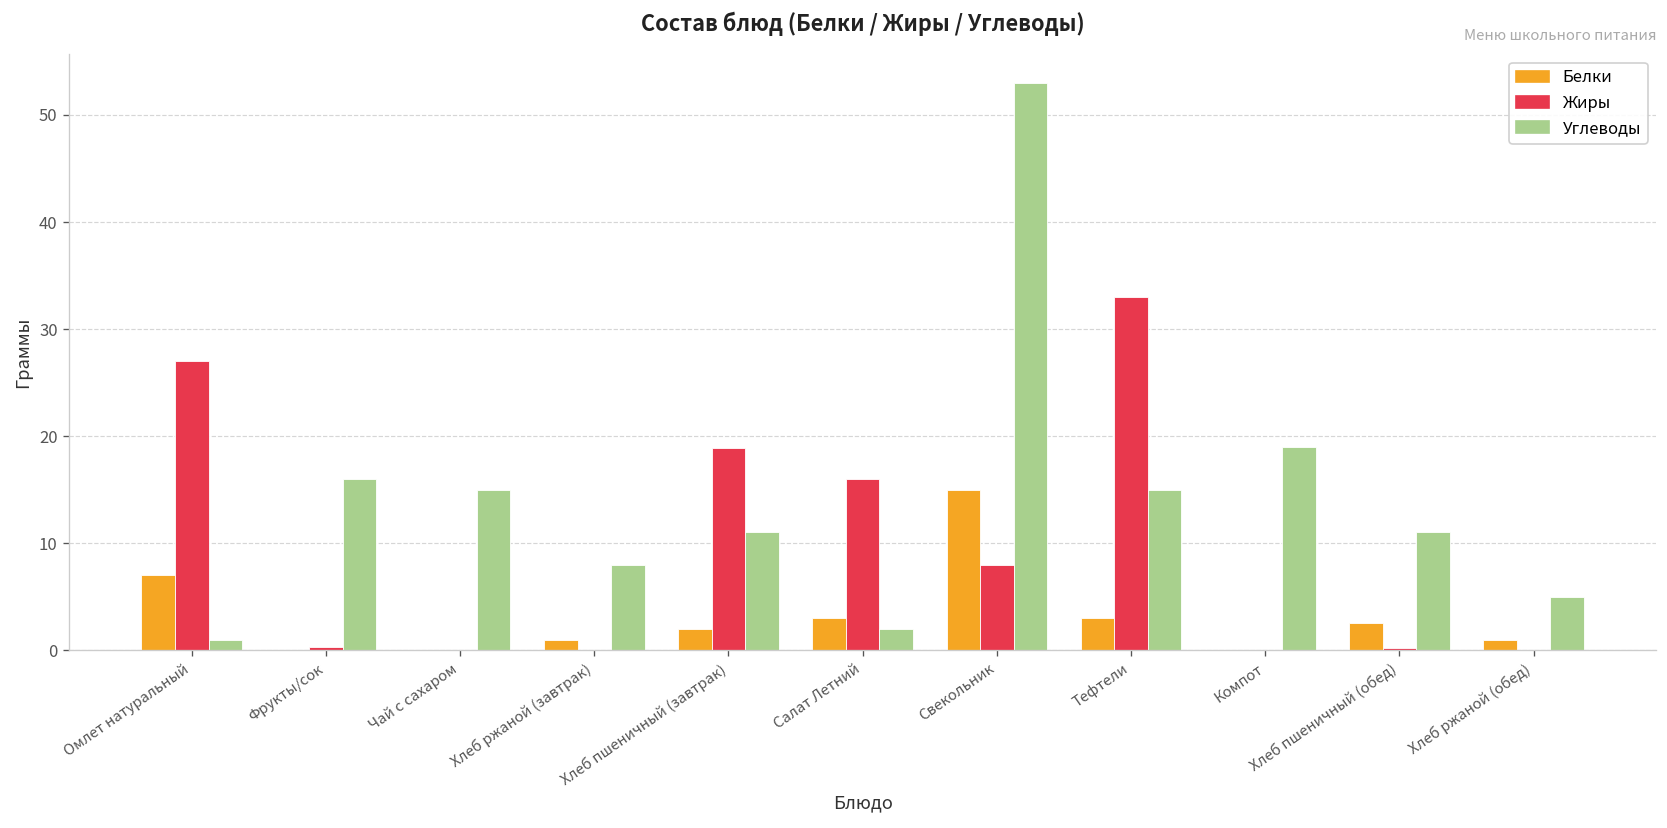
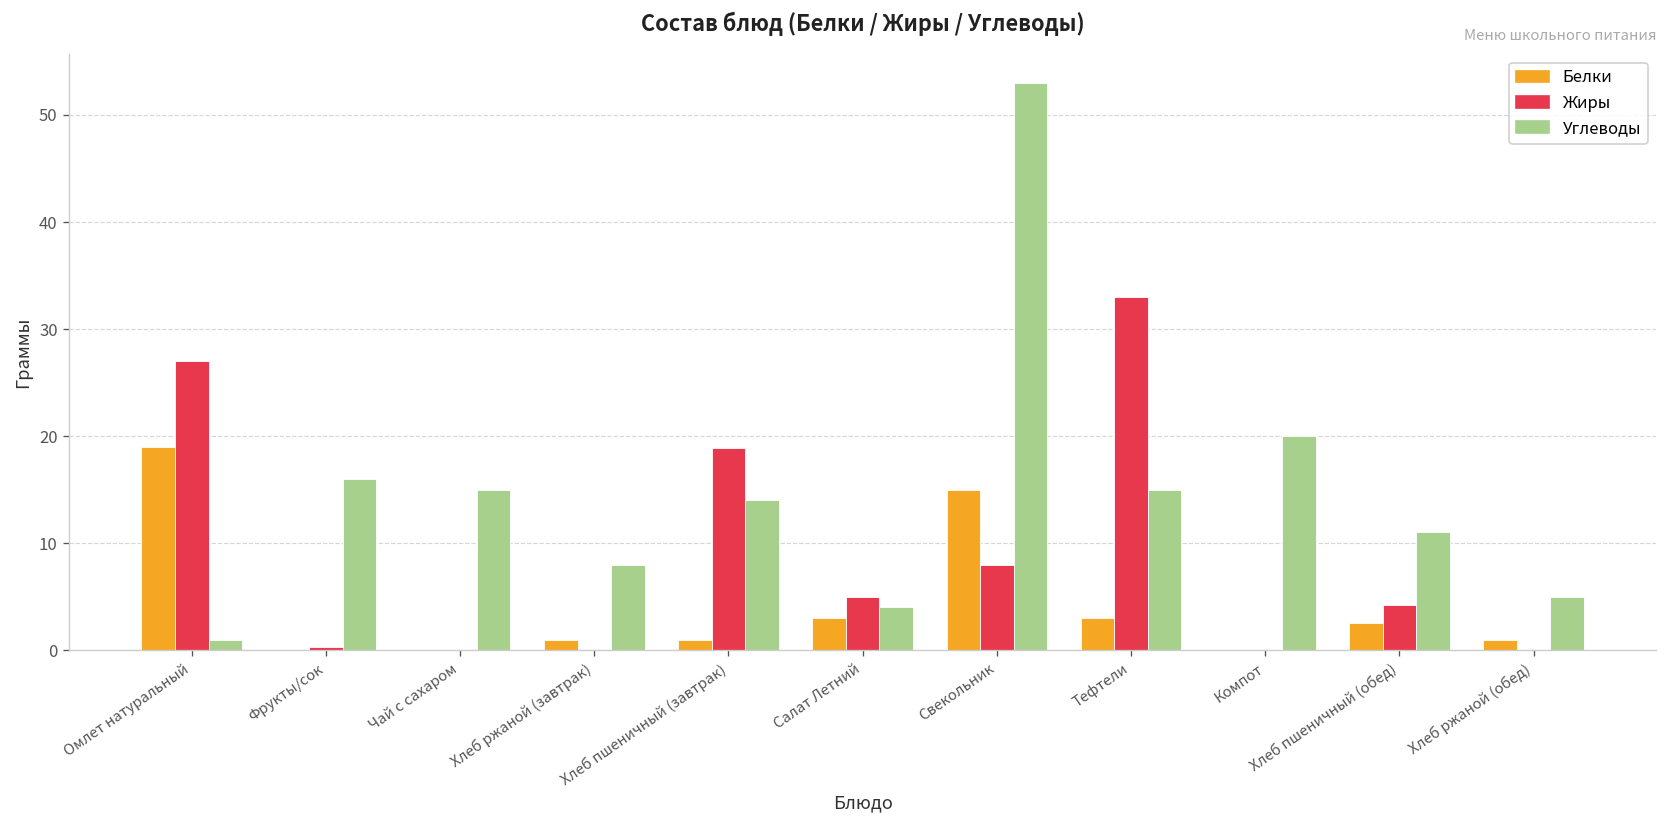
Белки, Омлет натуральный: 7 -> 19
Белки, Хлеб пшеничный (завтрак): 2 -> 1
Углеводы, Хлеб пшеничный (завтрак): 11 -> 14
Жиры, Салат Летний: 16 -> 5
Углеводы, Салат Летний: 2 -> 4
Углеводы, Компот: 19 -> 20
Жиры, Хлеб пшеничный (обед): 0 -> 4
